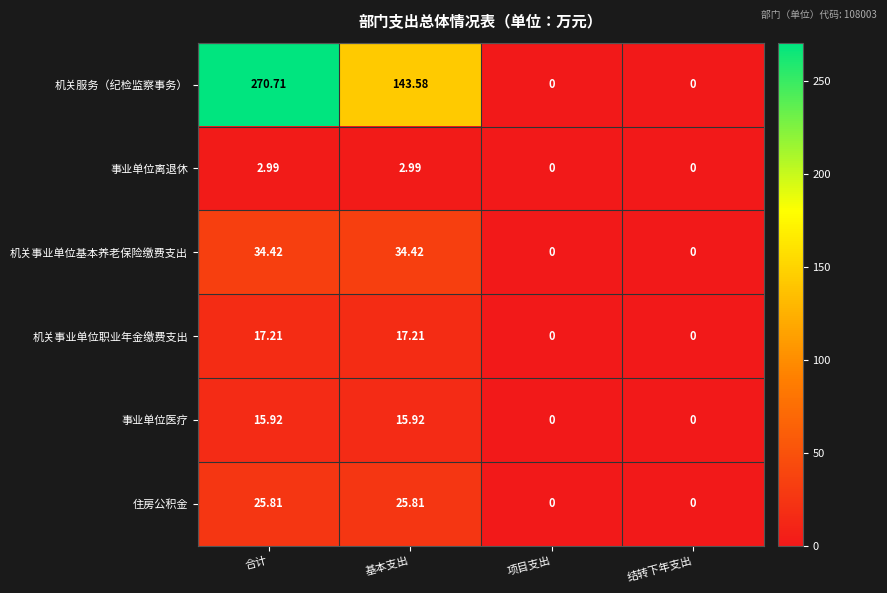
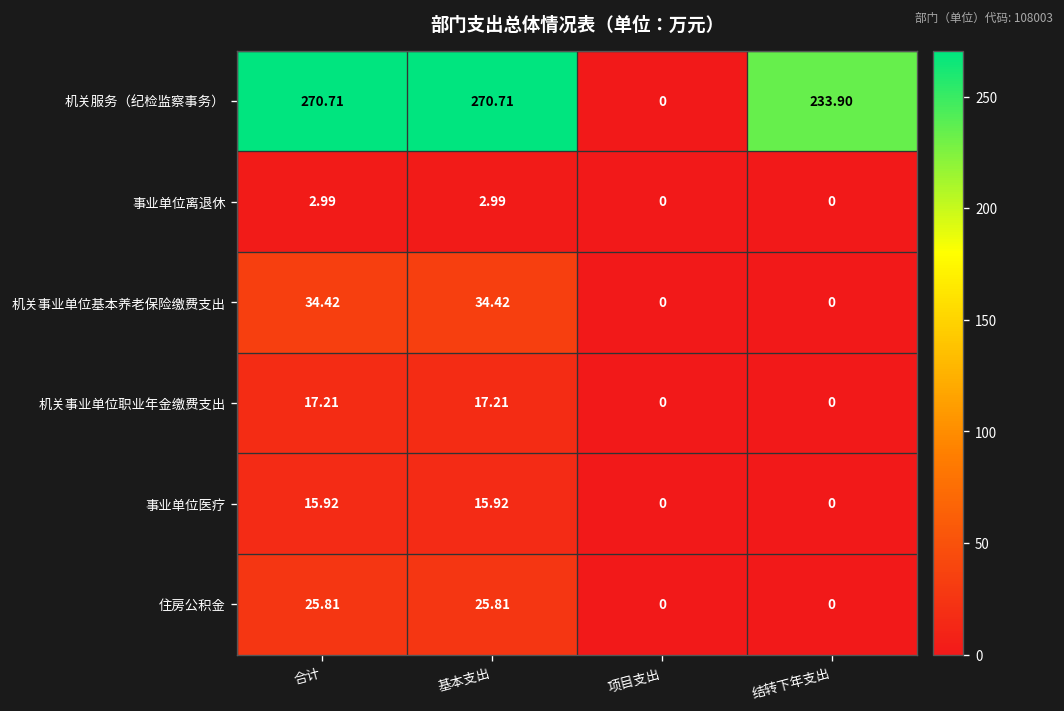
机关服务（纪检监察事务）, 基本支出: 143.58 -> 270.71
机关服务（纪检监察事务）, 结转下年支出: 0 -> 233.90
